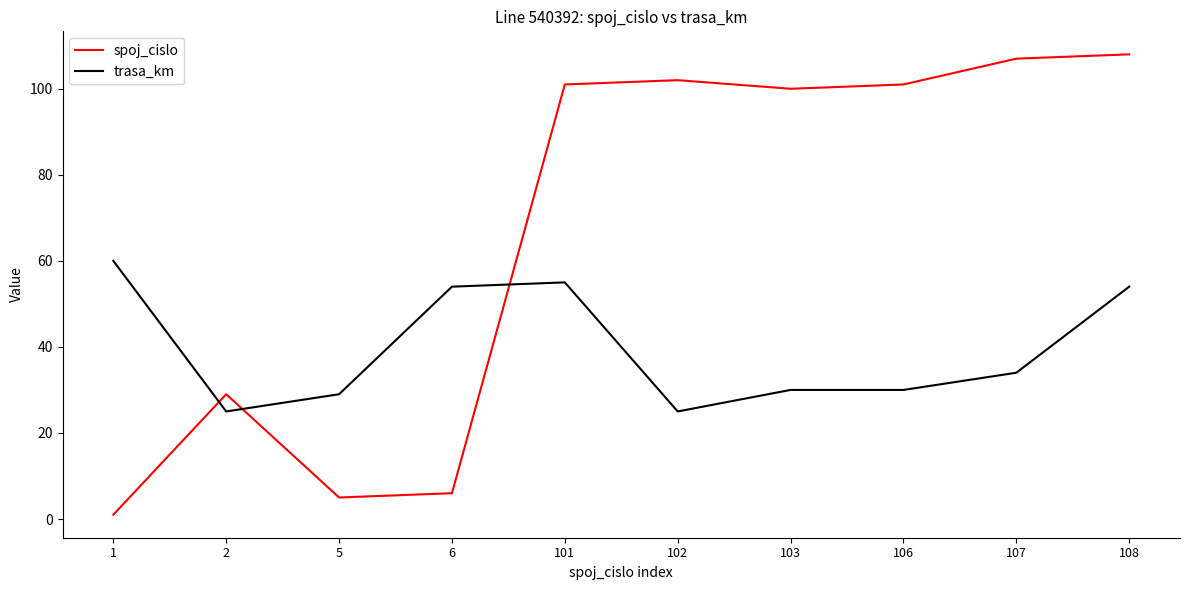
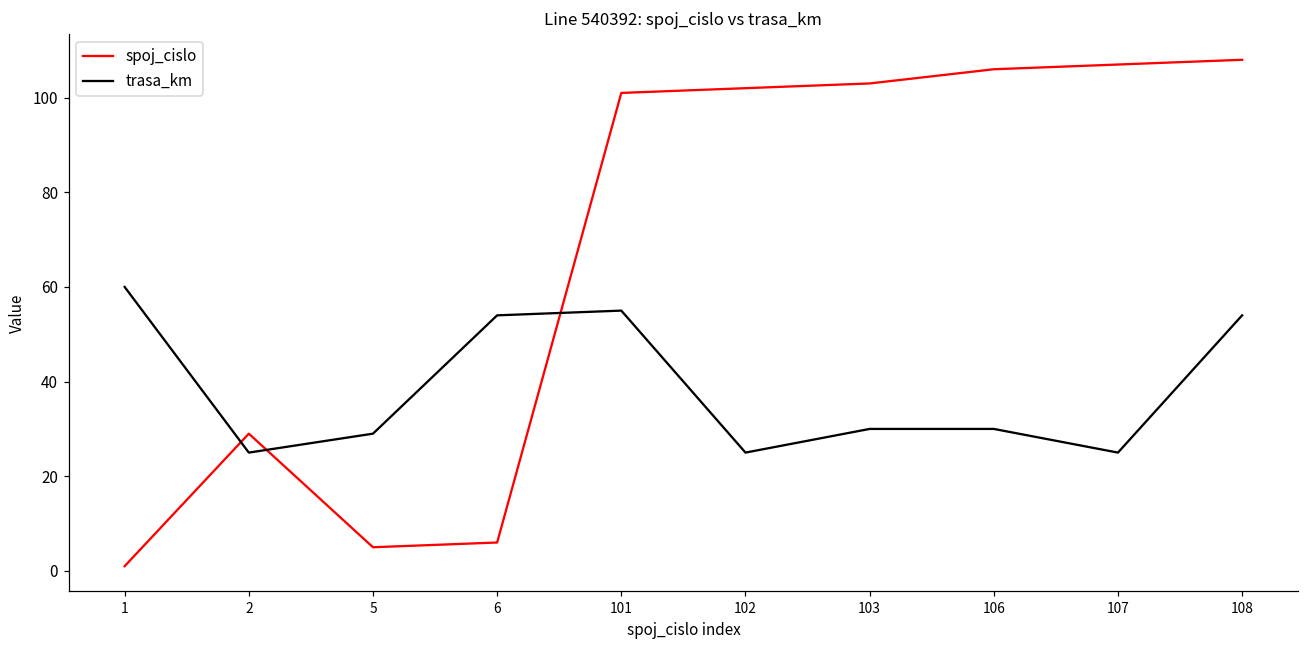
spoj_cislo, 103: 100 -> 103
spoj_cislo, 106: 101 -> 106
trasa_km, 107: 34 -> 25
